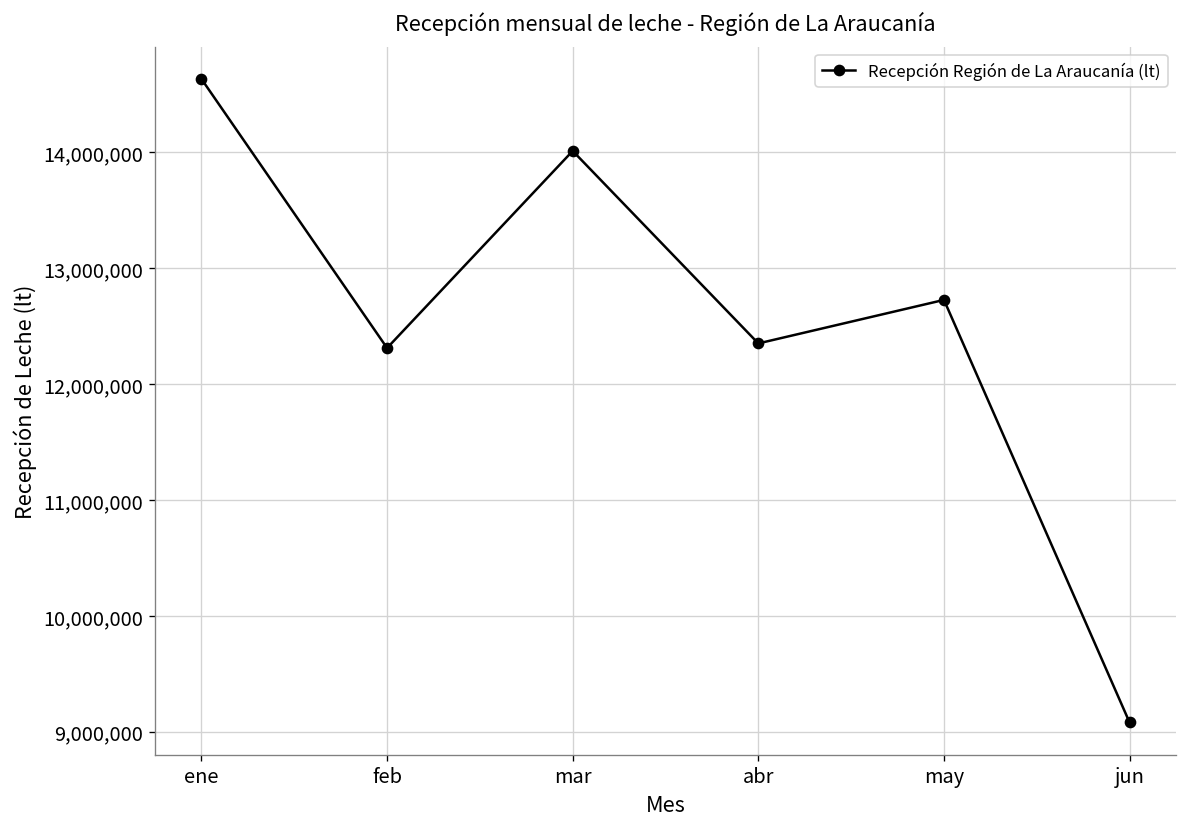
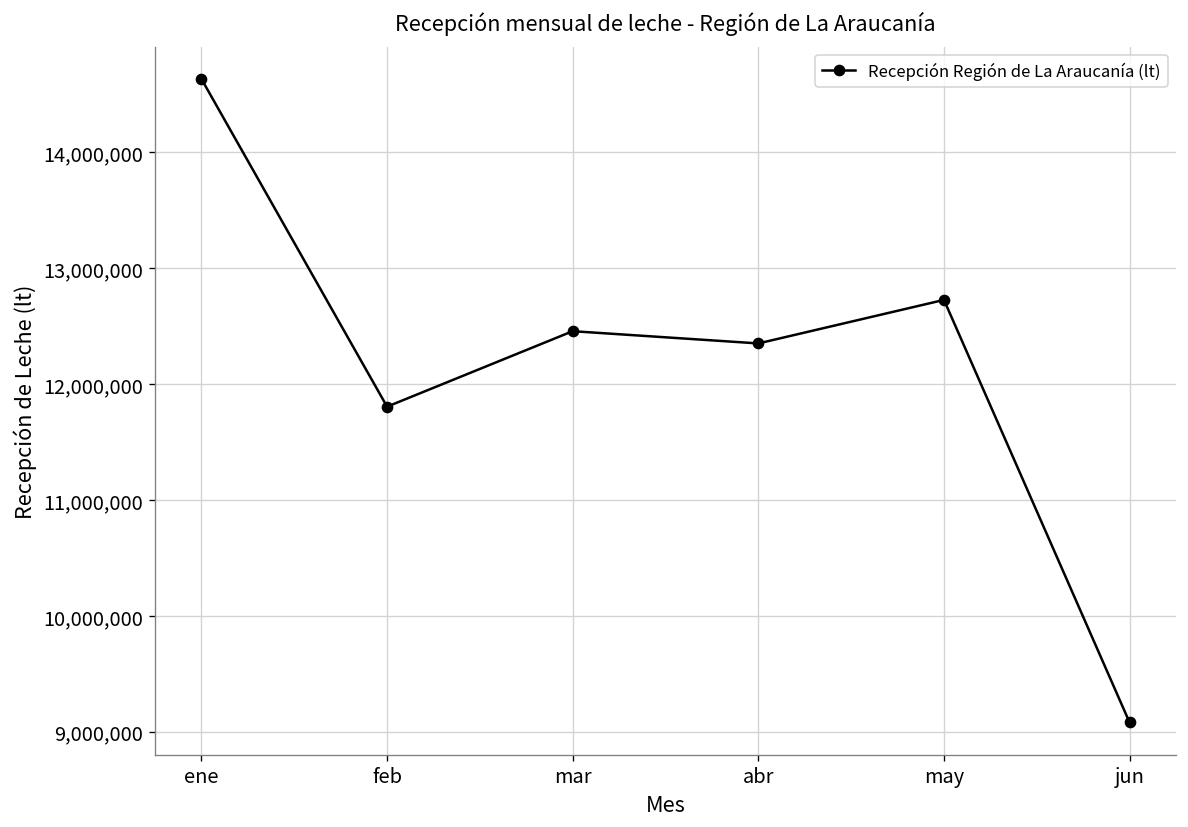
feb: 12,300,000 -> 11,800,000
mar: 14,000,000 -> 12,500,000
